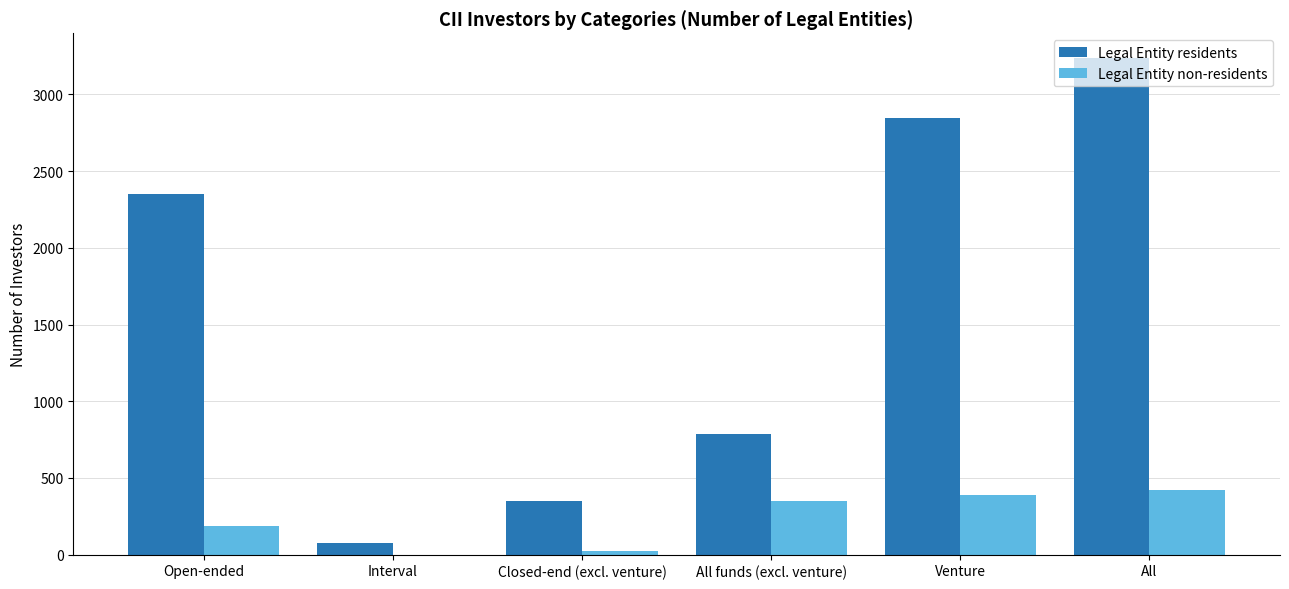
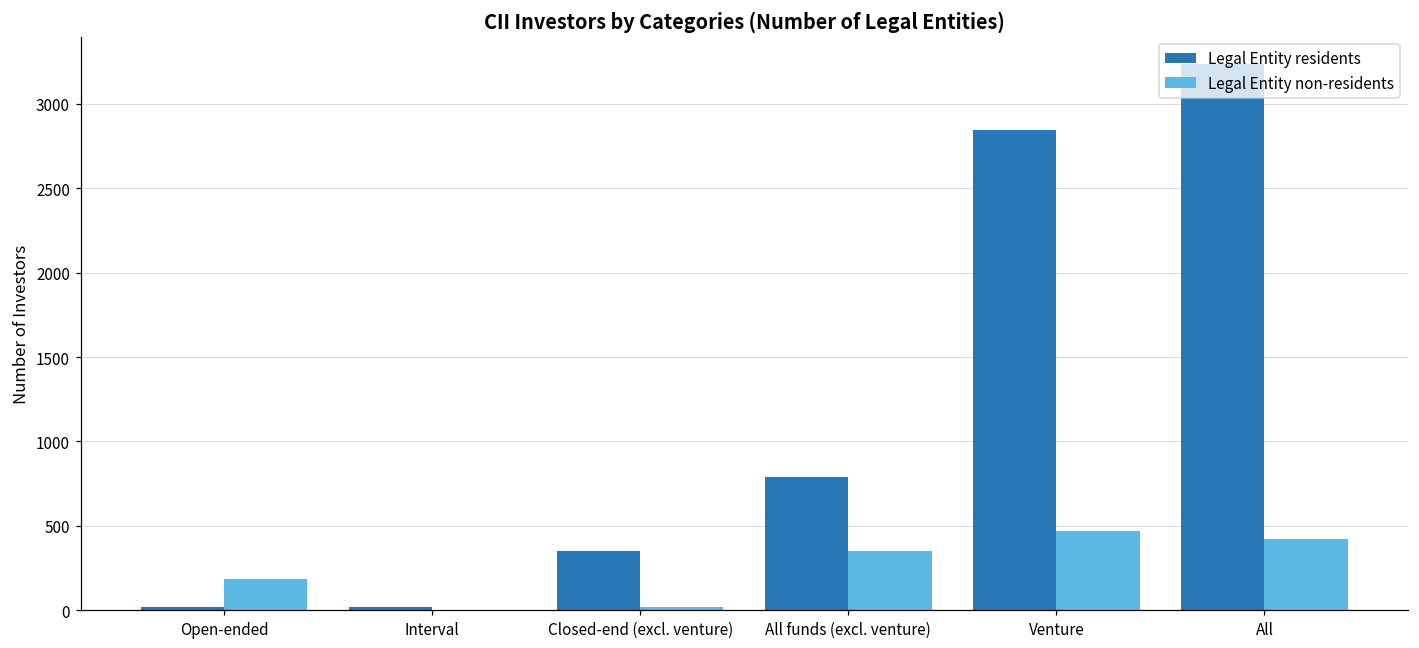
Legal Entity residents, Open-ended: 2350 -> 20
Legal Entity residents, Interval: 80 -> 20
Legal Entity non-residents, Venture: 390 -> 470
